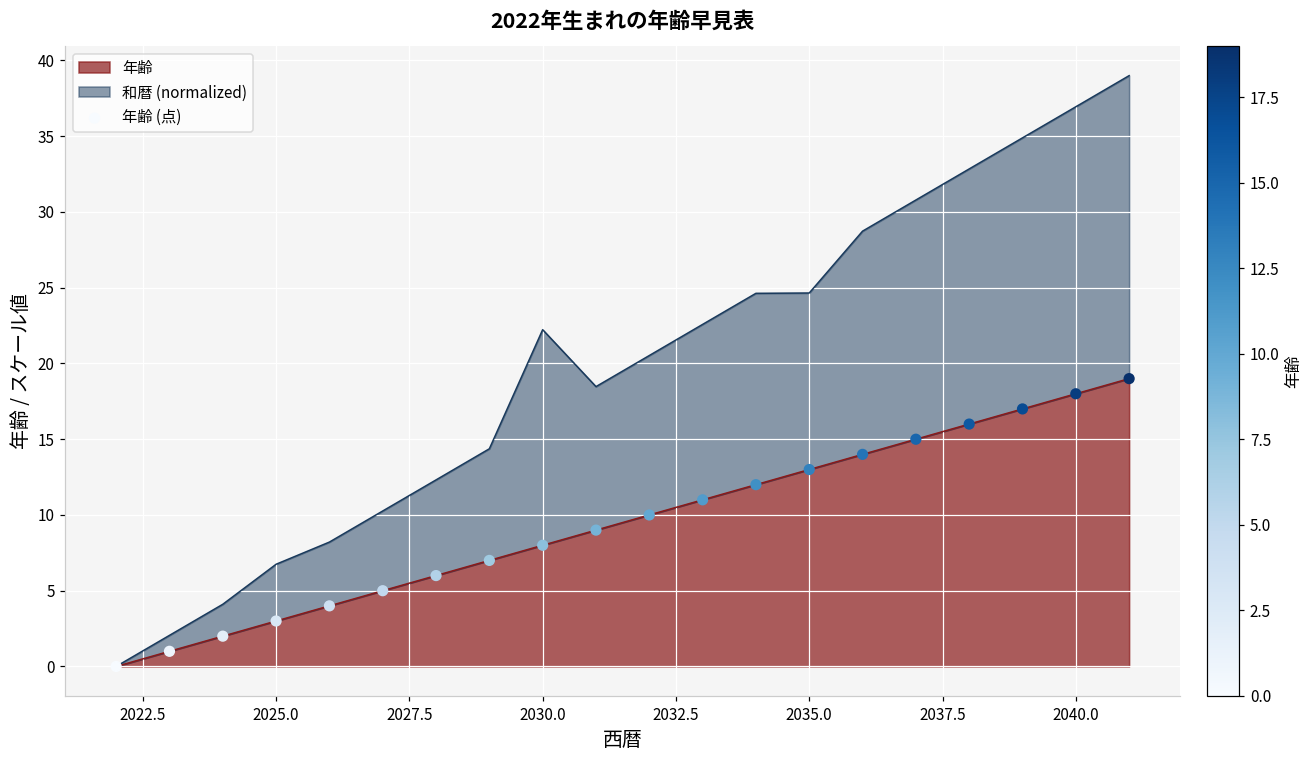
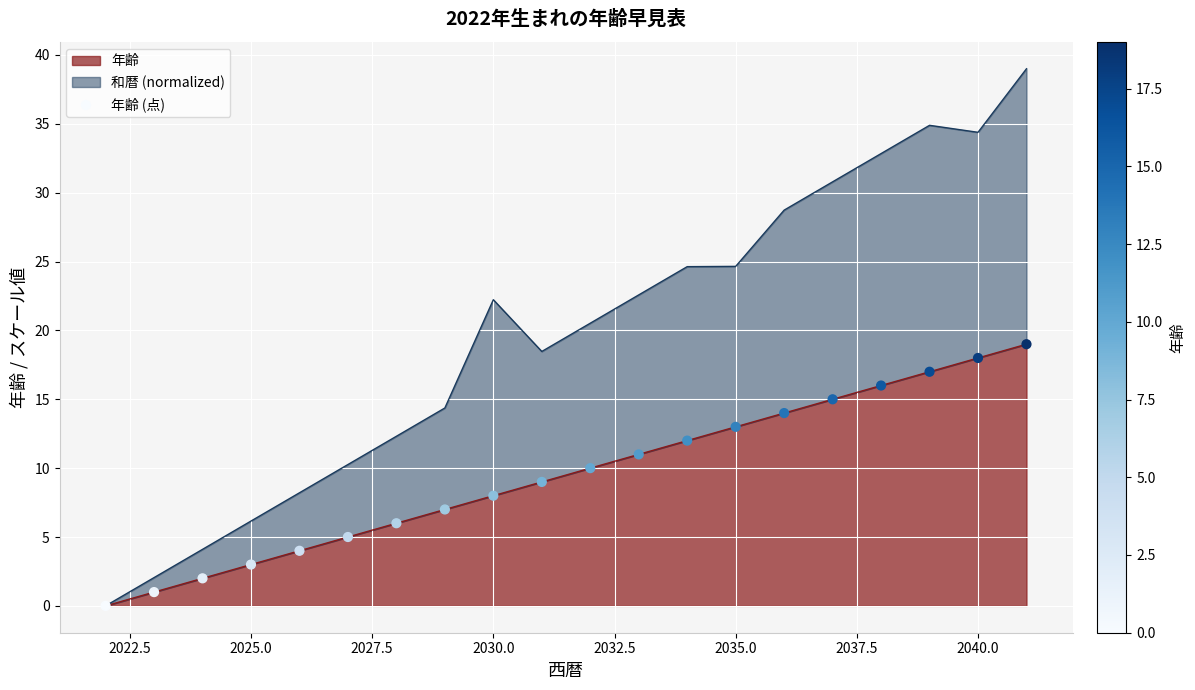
和暦 (normalized), 2025.0: 3.7 -> 3.2
和暦 (normalized), 2040.0: 18.9 -> 16.4
